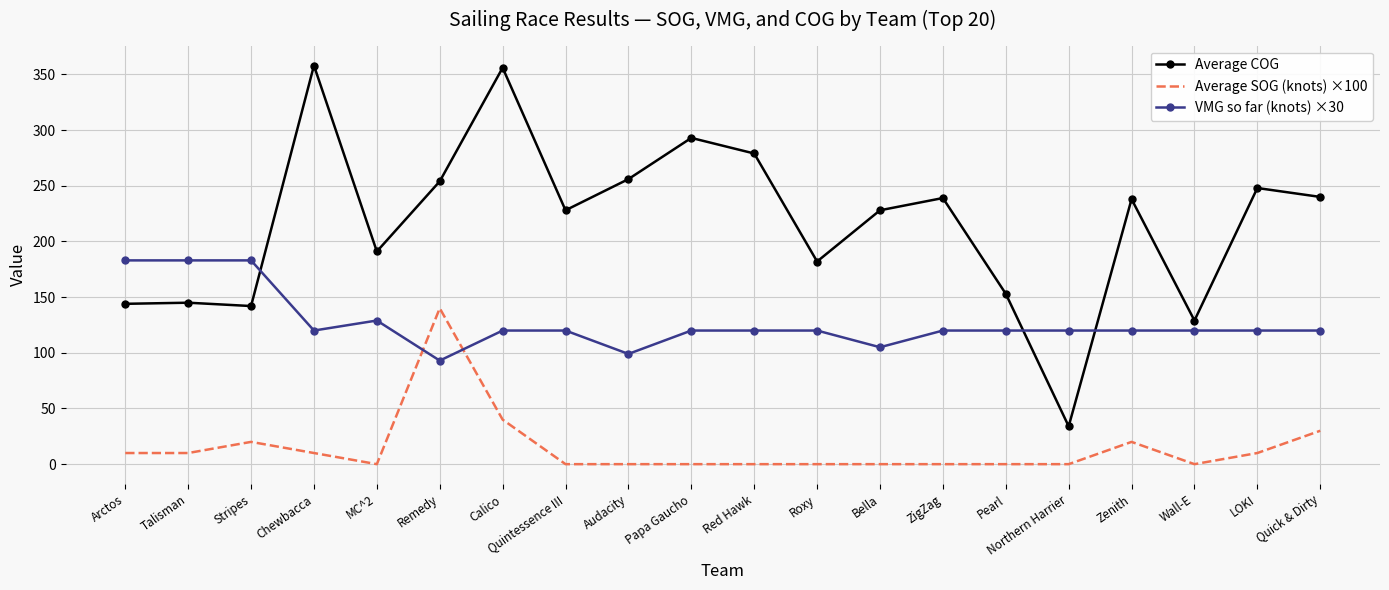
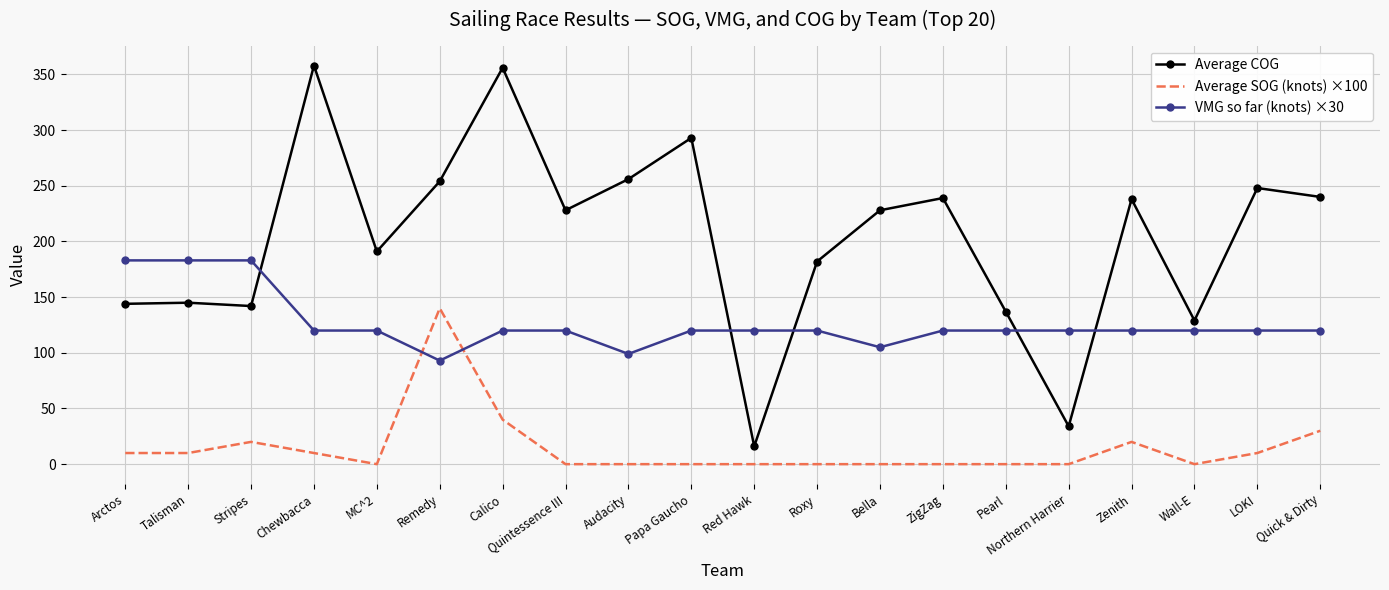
VMG so far (knots) ×30, MC^2: 129 -> 120
Average COG, Red Hawk: 279 -> 16
Average COG, Pearl: 153 -> 137
